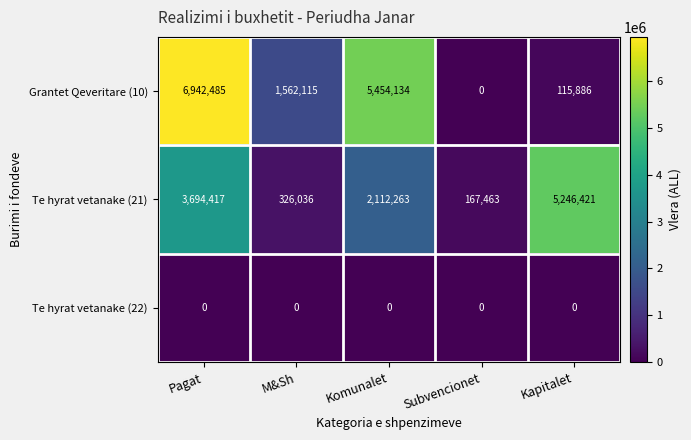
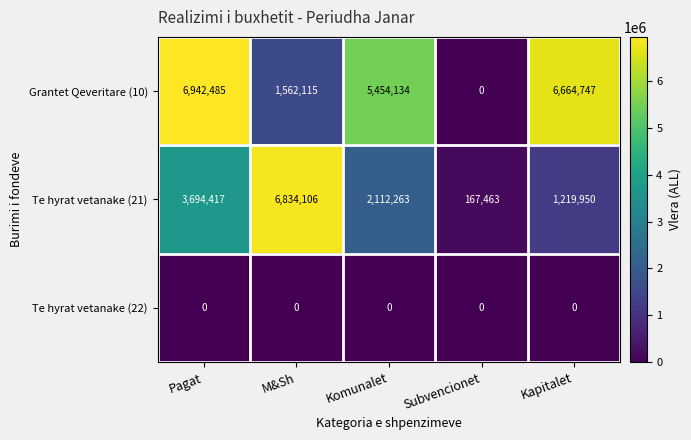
Grantet Qeveritare (10), Kapitalet: 115,886 -> 6,664,747
Te hyrat vetanake (21), M&Sh: 326,036 -> 6,834,106
Te hyrat vetanake (21), Kapitalet: 5,246,421 -> 1,219,950
